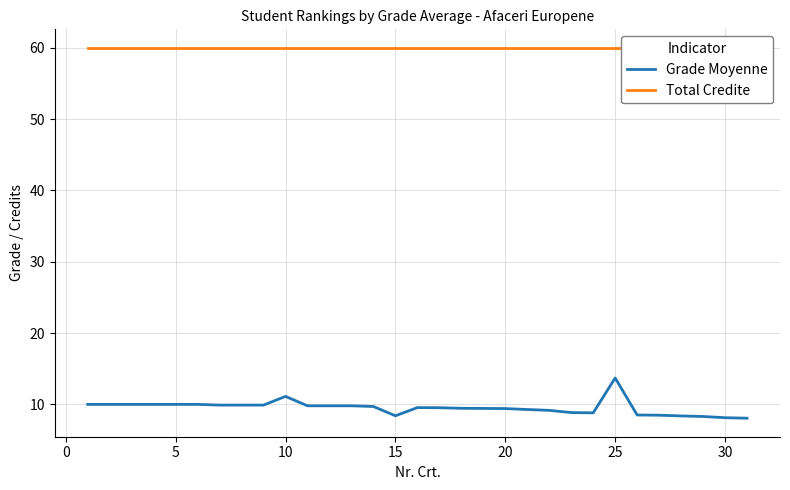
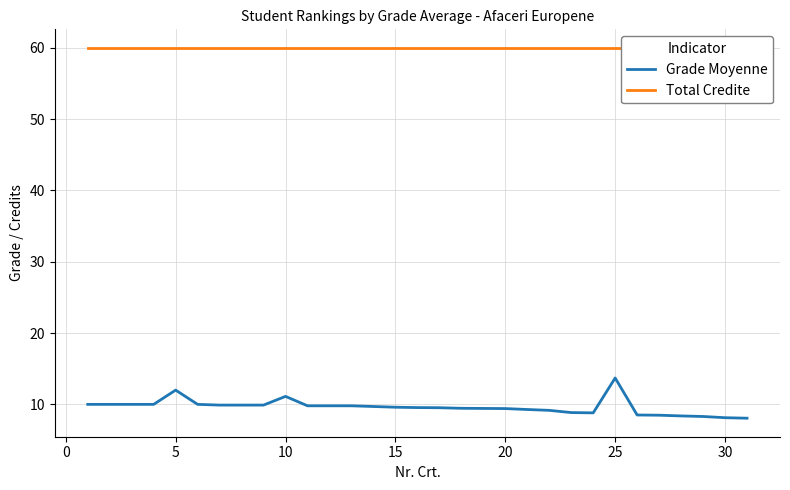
Grade Moyenne, 5: 10 -> 12
Grade Moyenne, 15: 8 -> 10
